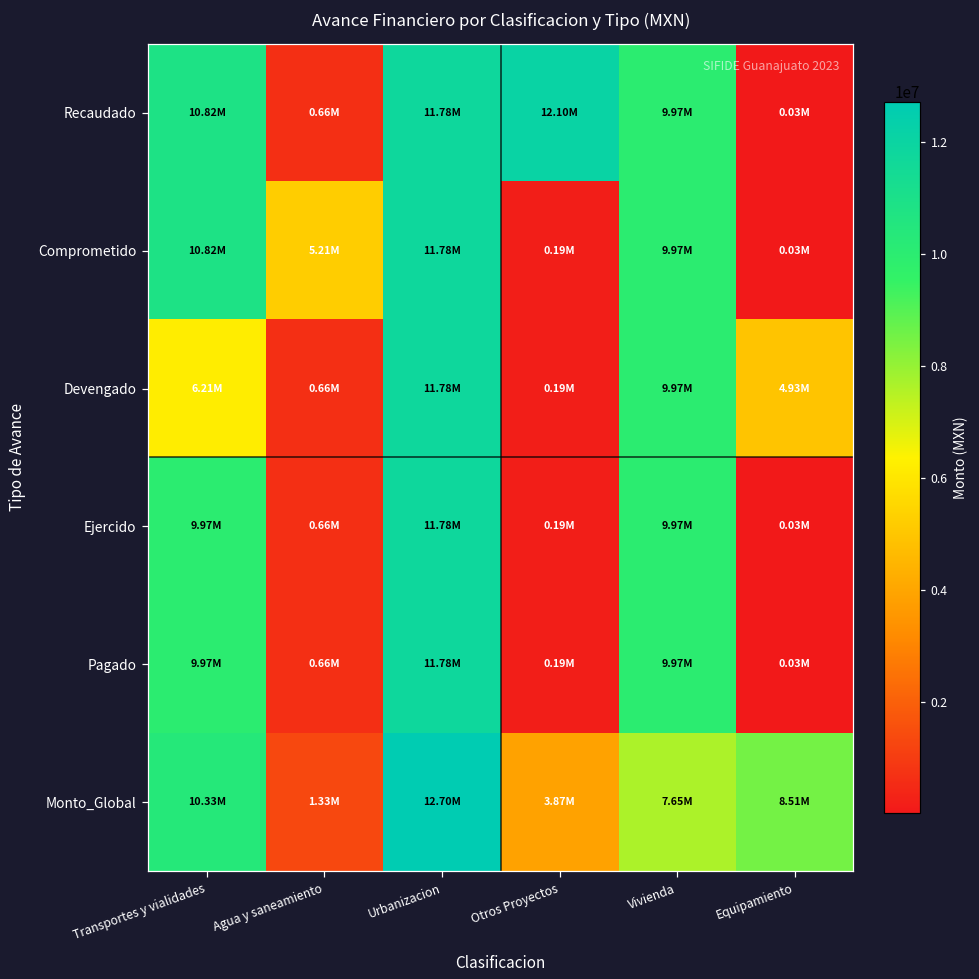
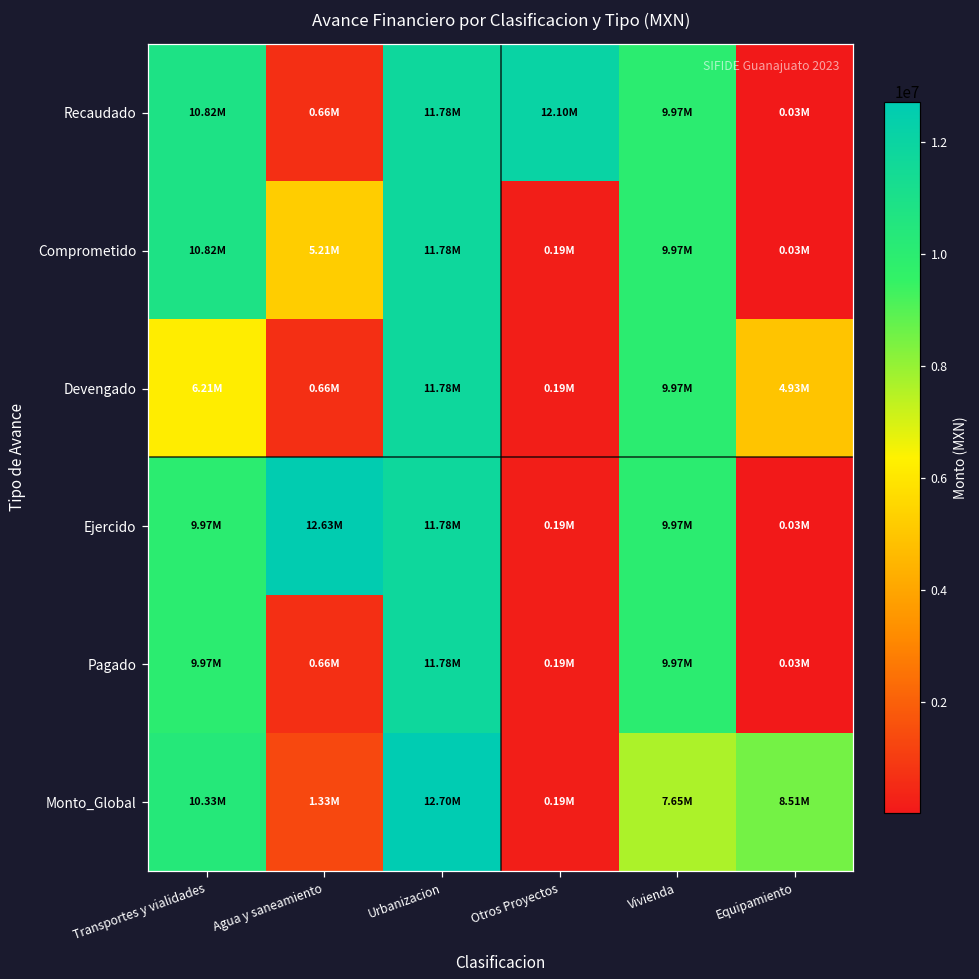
Ejercido, Agua y saneamiento: 0.66M -> 12.63M
Monto_Global, Otros Proyectos: 3.87M -> 0.19M
